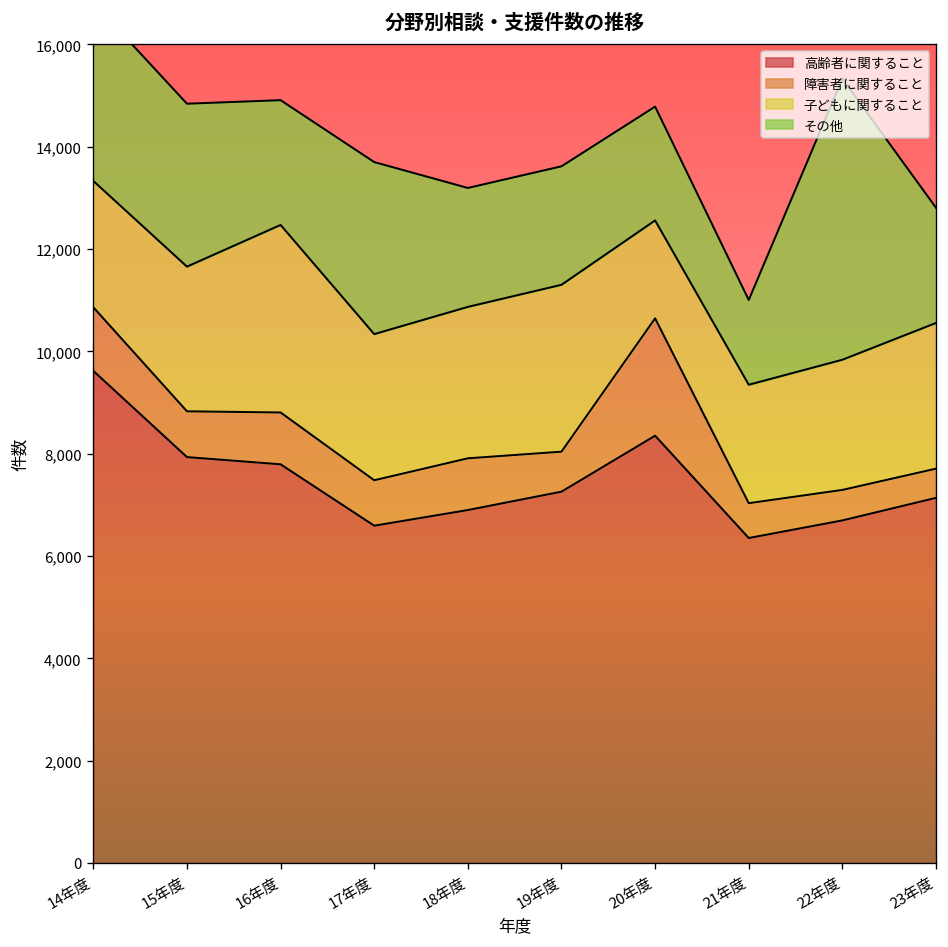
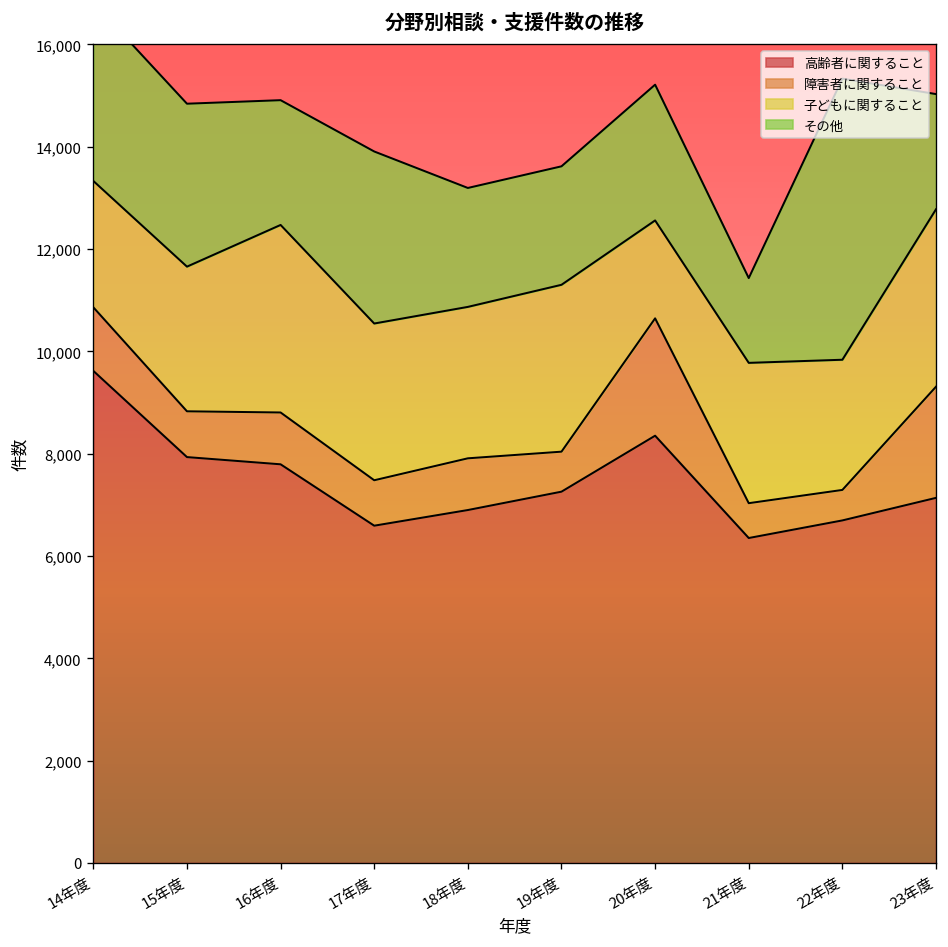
子どもに関すること, 17年度: 2,900 -> 3,100
その他, 20年度: 2,200 -> 2,700
子どもに関すること, 21年度: 2,300 -> 2,700
障害者に関すること, 23年度: 600 -> 2,200
子どもに関すること, 23年度: 2,800 -> 3,500
